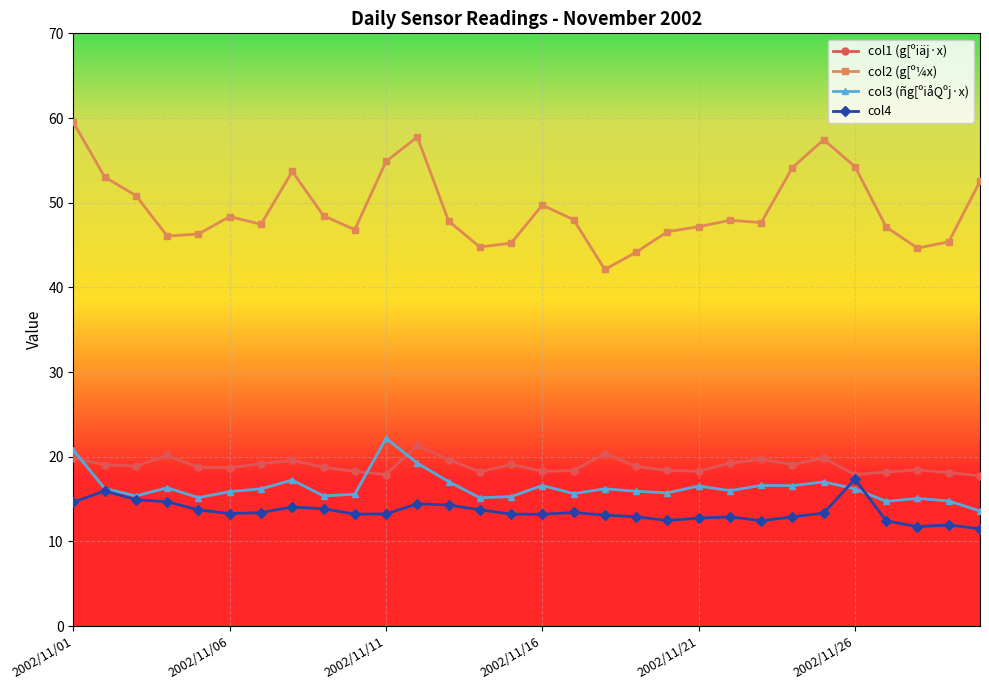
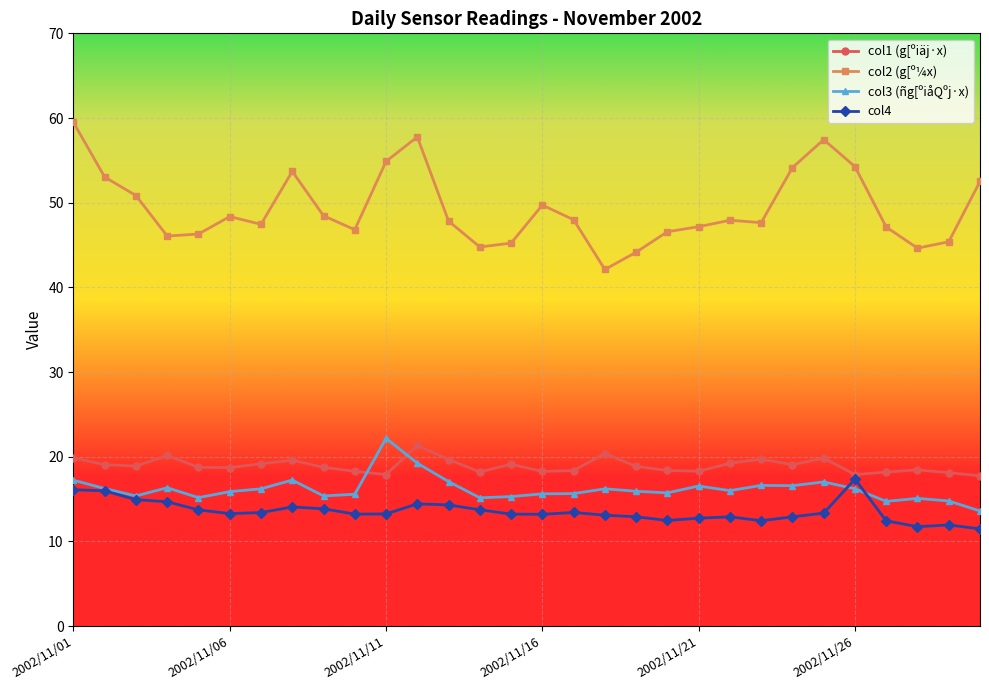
col3 (ñg[ºiåQºj·x), 2002/11/01: 21 -> 17
col4, 2002/11/01: 15 -> 16
col3 (ñg[ºiåQºj·x), 2002/11/16: 17 -> 16
